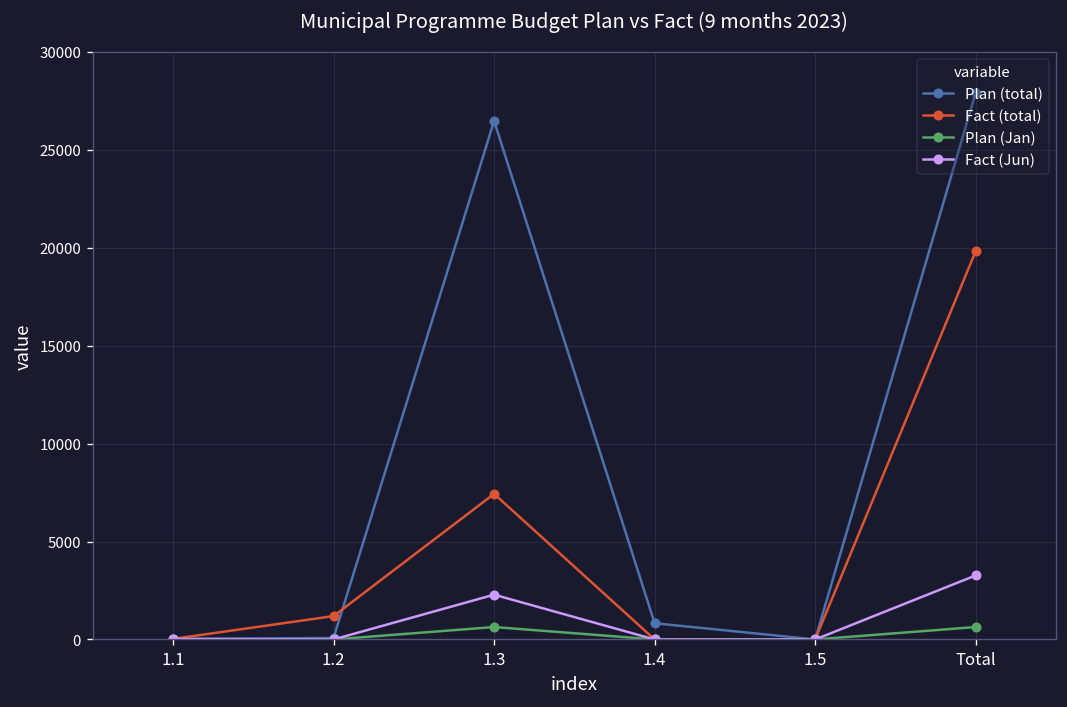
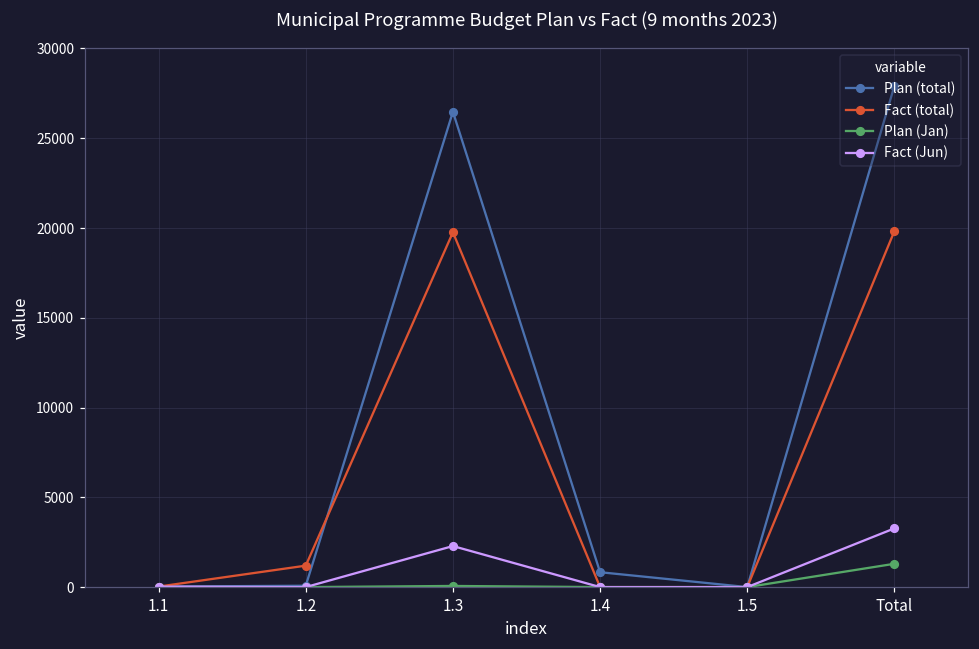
Fact (total), 1.3: 7400 -> 19800
Plan (Jan), 1.3: 600 -> 100
Plan (Jan), Total: 600 -> 1300
